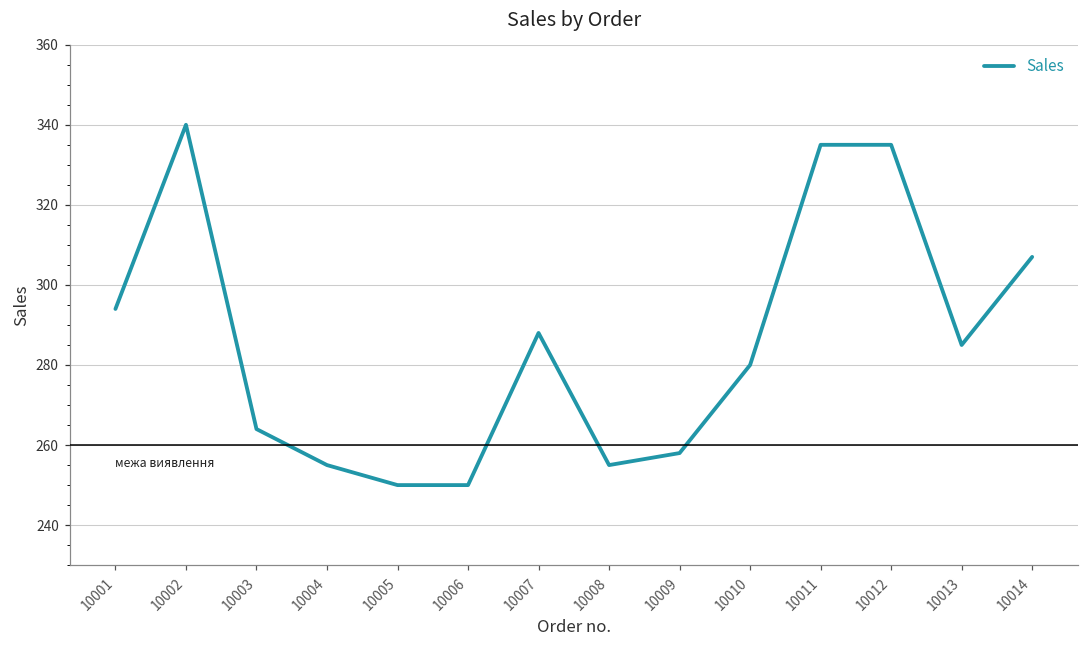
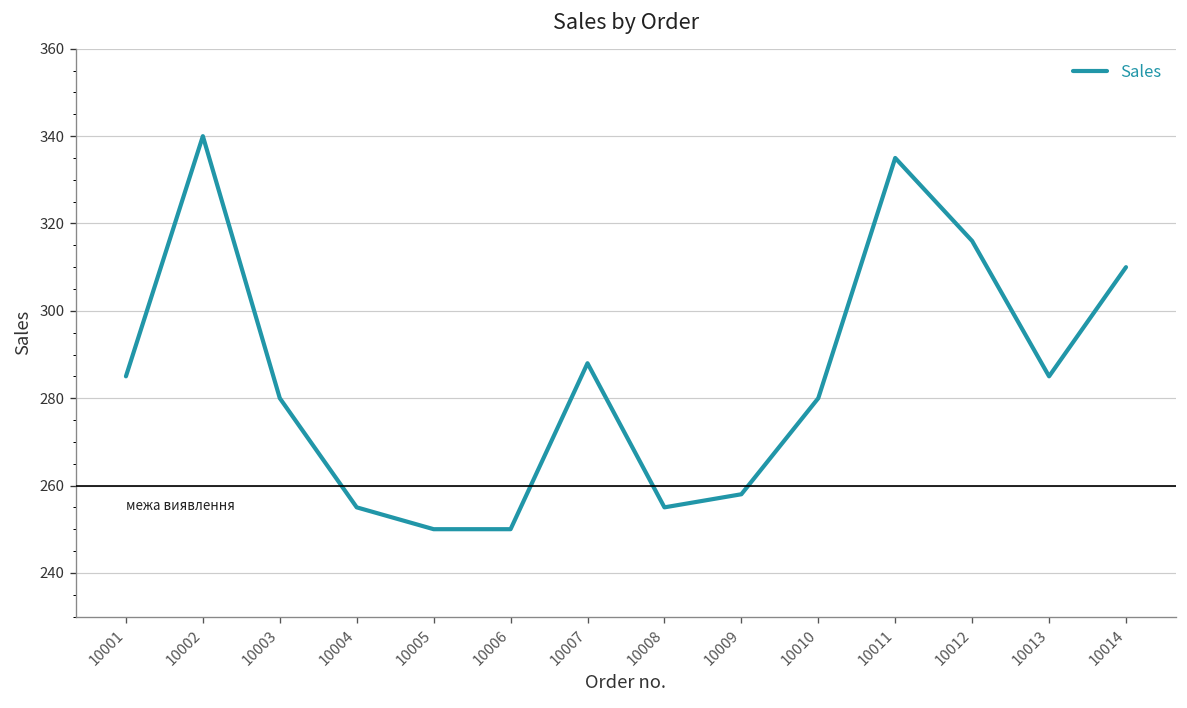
10001: 294 -> 285
10003: 264 -> 280
10012: 335 -> 316
10014: 307 -> 310
